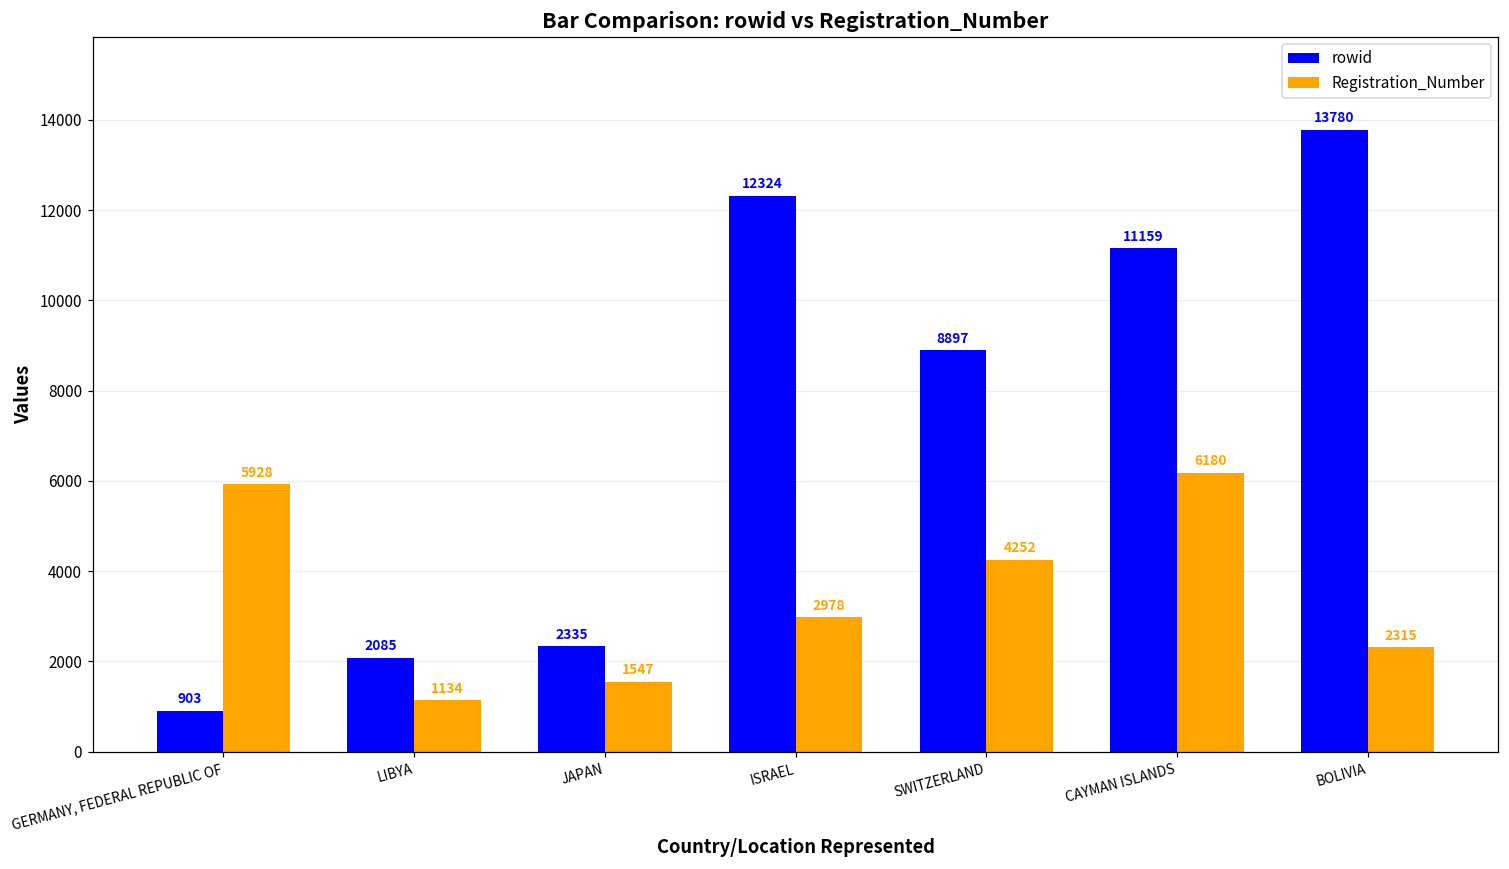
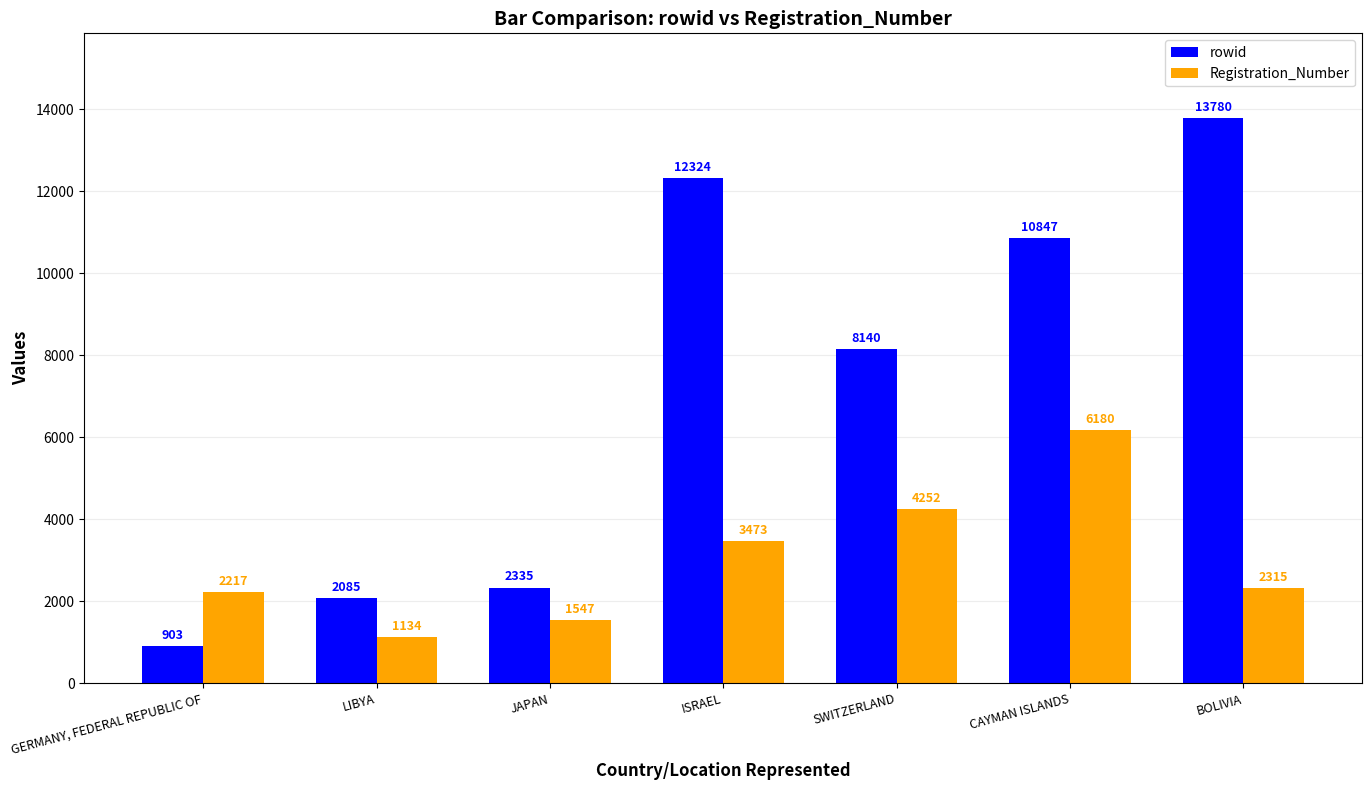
Registration_Number, GERMANY, FEDERAL REPUBLIC OF: 5928 -> 2217
Registration_Number, ISRAEL: 2978 -> 3473
rowid, SWITZERLAND: 8897 -> 8140
rowid, CAYMAN ISLANDS: 11159 -> 10847
